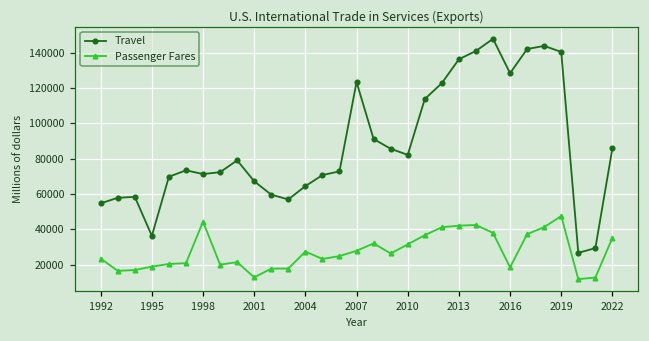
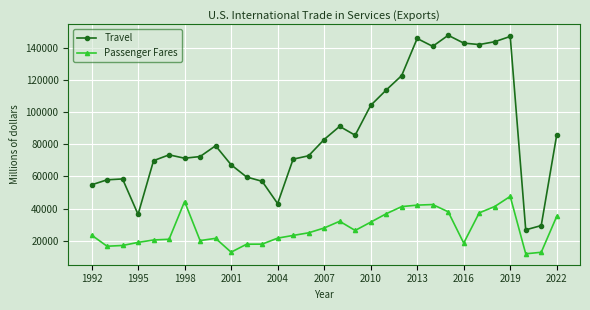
Travel, 2004: 64000 -> 43000
Passenger Fares, 2004: 27000 -> 22000
Travel, 2007: 123000 -> 83000
Travel, 2010: 82000 -> 104000
Travel, 2013: 136000 -> 146000
Travel, 2016: 128000 -> 143000
Travel, 2019: 140000 -> 147000
